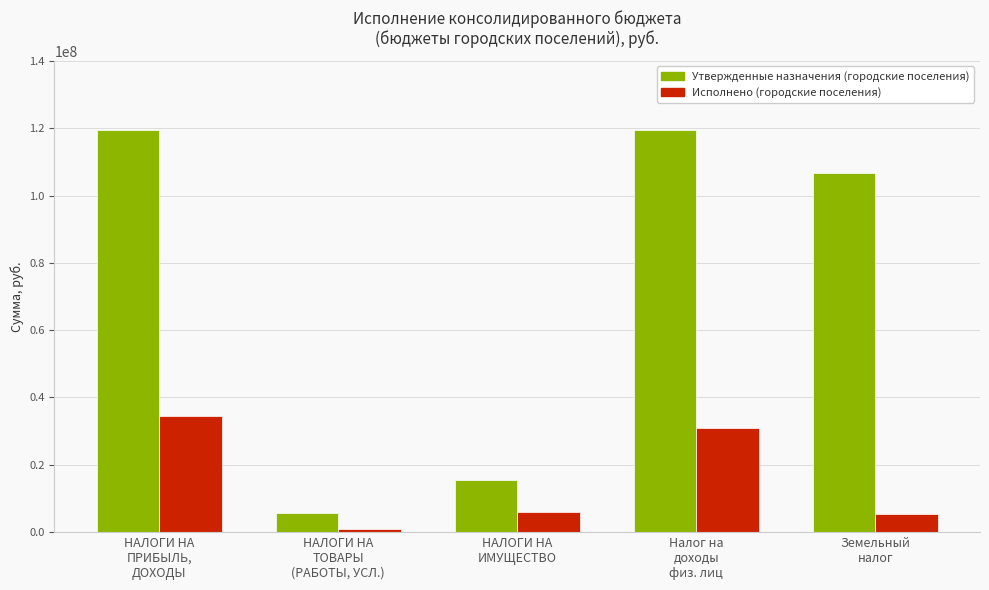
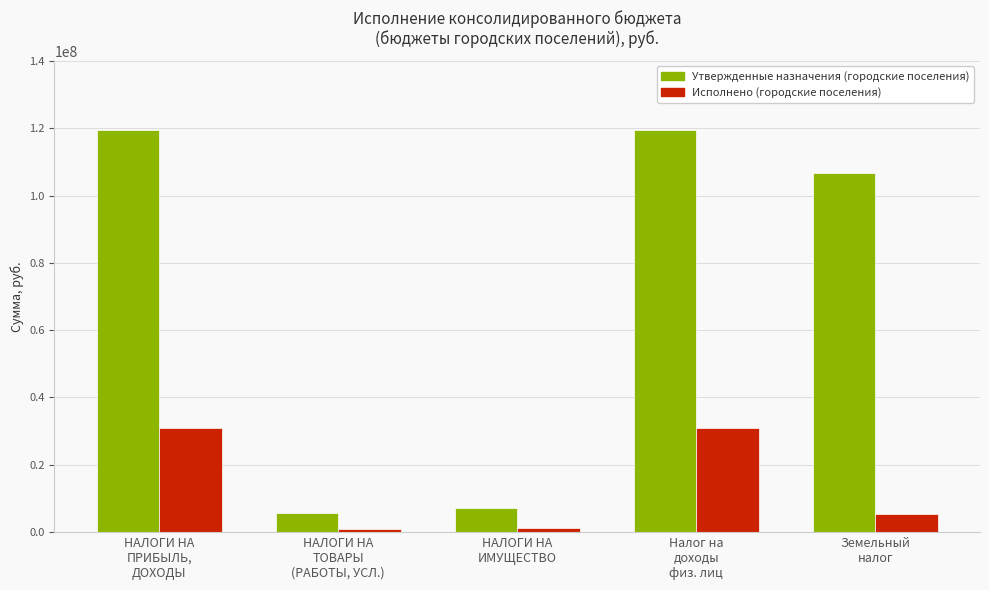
Исполнено (городские поселения), НАЛОГИ НА ПРИБЫЛЬ, ДОХОДЫ: 34000000 -> 31000000
Утвержденные назначения (городские поселения), НАЛОГИ НА ИМУЩЕСТВО: 15000000 -> 7000000
Исполнено (городские поселения), НАЛОГИ НА ИМУЩЕСТВО: 6000000 -> 1000000
